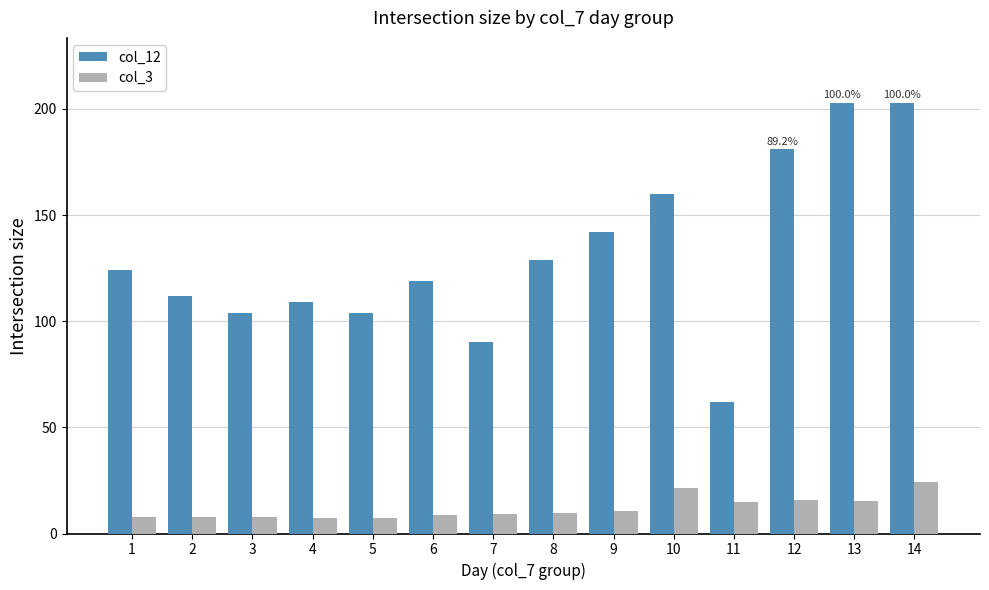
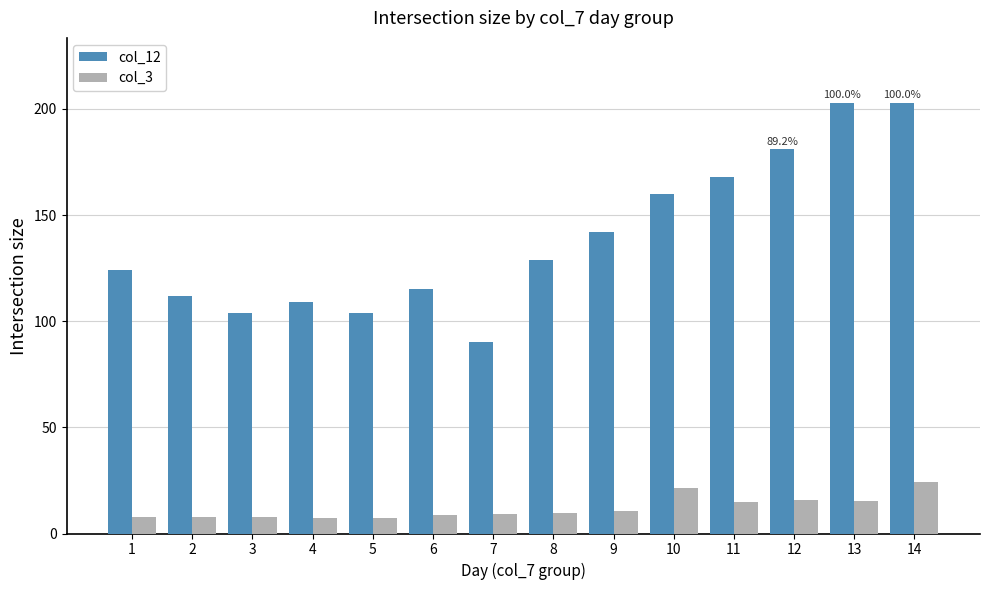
col_12, 6: 119 -> 115
col_12, 11: 62 -> 168
